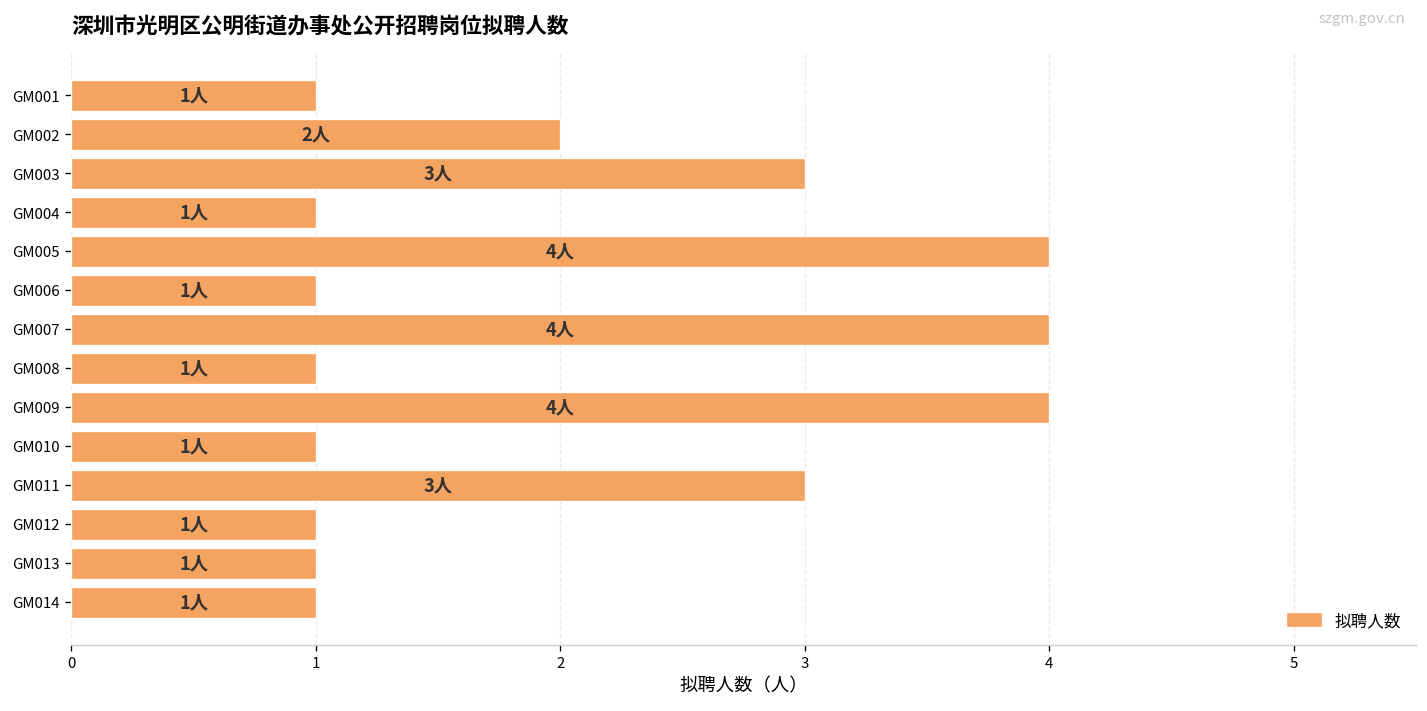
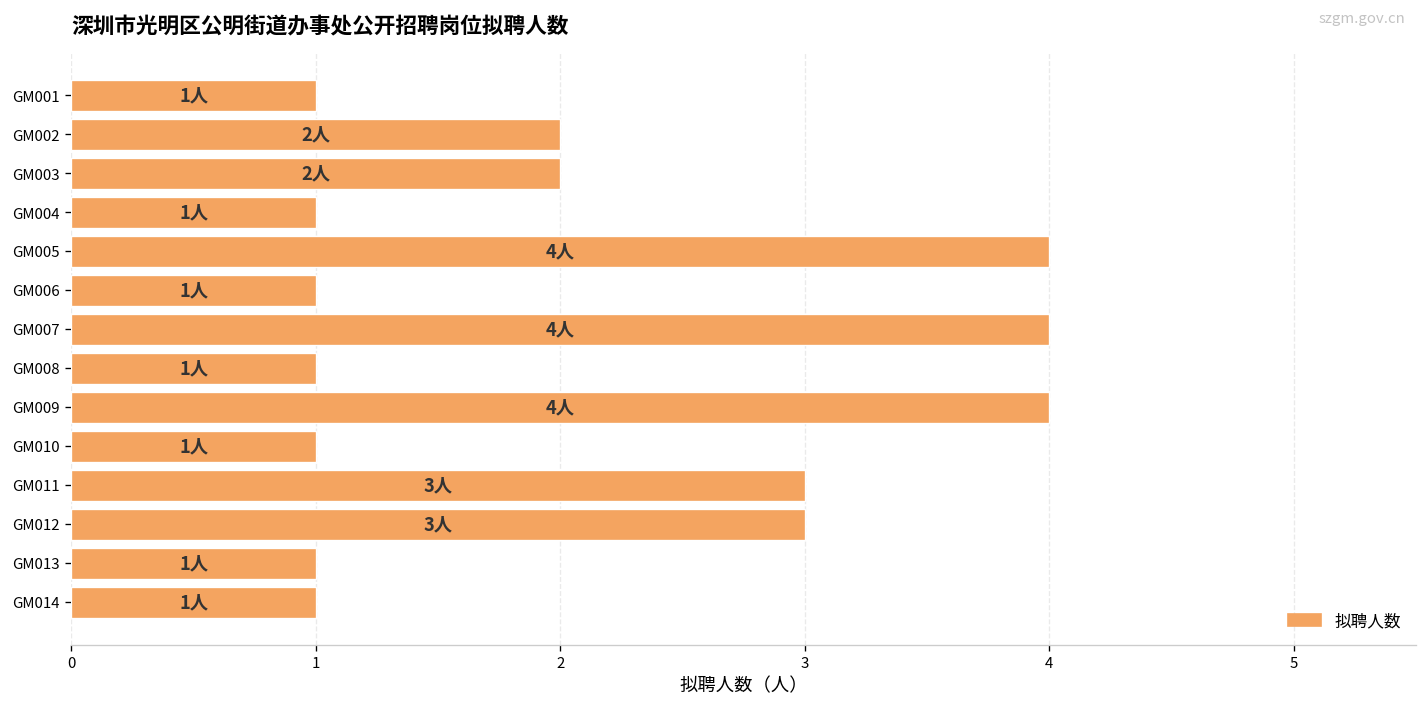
GM003: 3人 -> 2人
GM012: 1人 -> 3人
